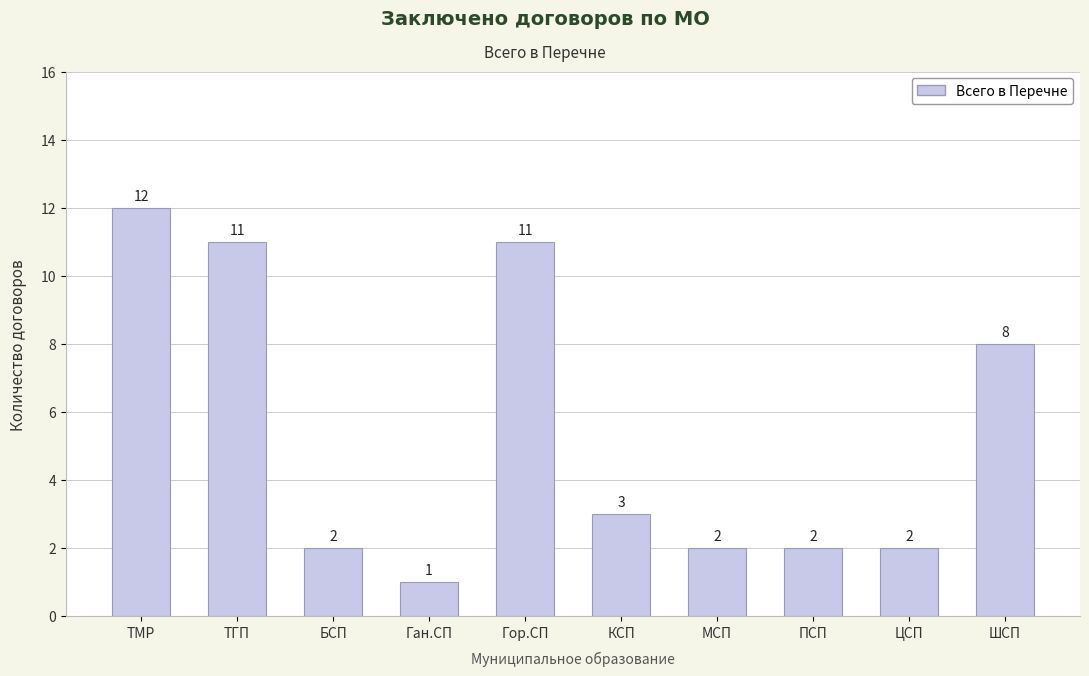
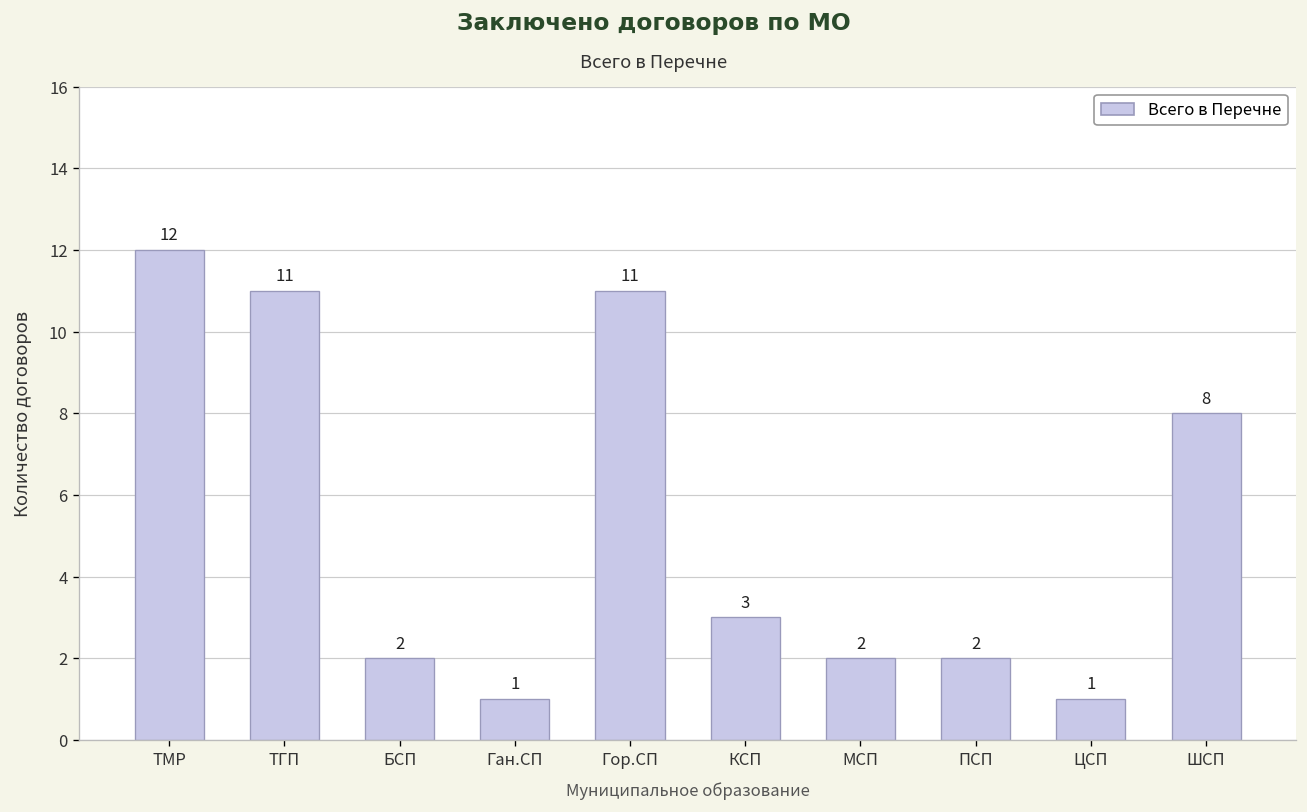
ЦСП: 2 -> 1
